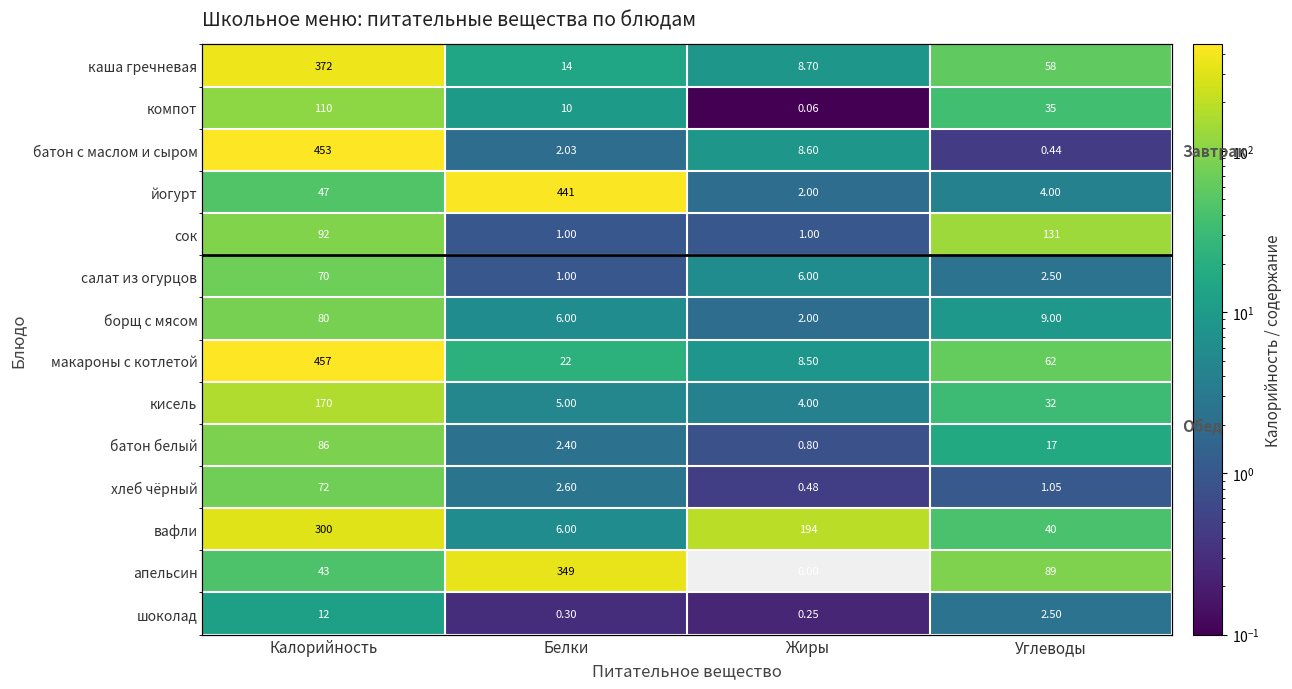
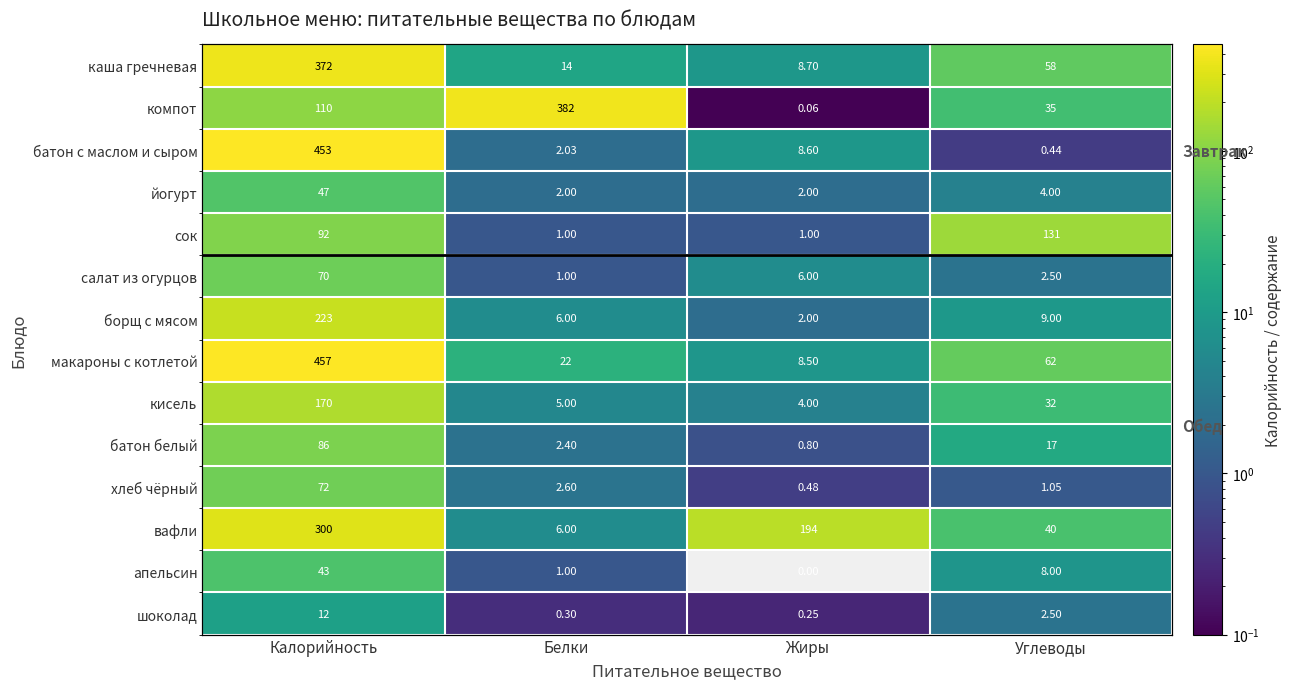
компот, Белки: 10 -> 382
йогурт, Белки: 441 -> 2.00
борщ с мясом, Калорийность: 80 -> 223
апельсин, Белки: 349 -> 1.00
апельсин, Углеводы: 89 -> 8.00
